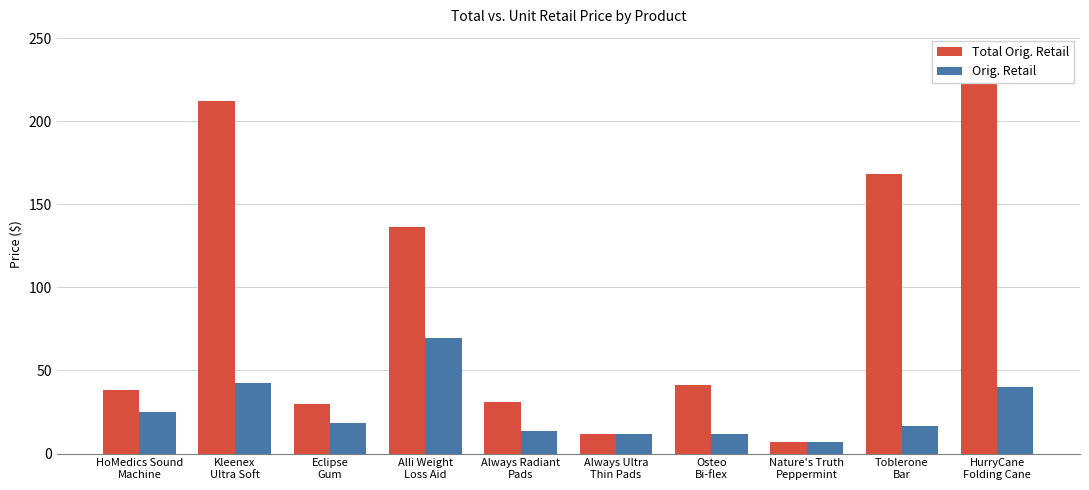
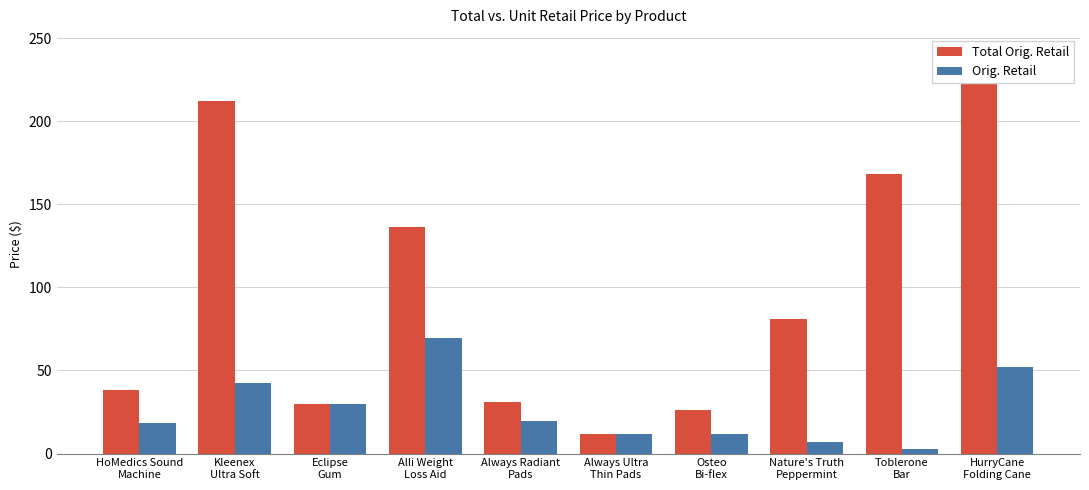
Orig. Retail, HoMedics Sound Machine: 25 -> 19
Orig. Retail, Eclipse Gum: 18 -> 30
Orig. Retail, Always Radiant Pads: 14 -> 19
Total Orig. Retail, Osteo Bi-flex: 41 -> 26
Total Orig. Retail, Nature's Truth Peppermint: 7 -> 81
Orig. Retail, Toblerone Bar: 17 -> 3
Orig. Retail, HurryCane Folding Cane: 40 -> 52
